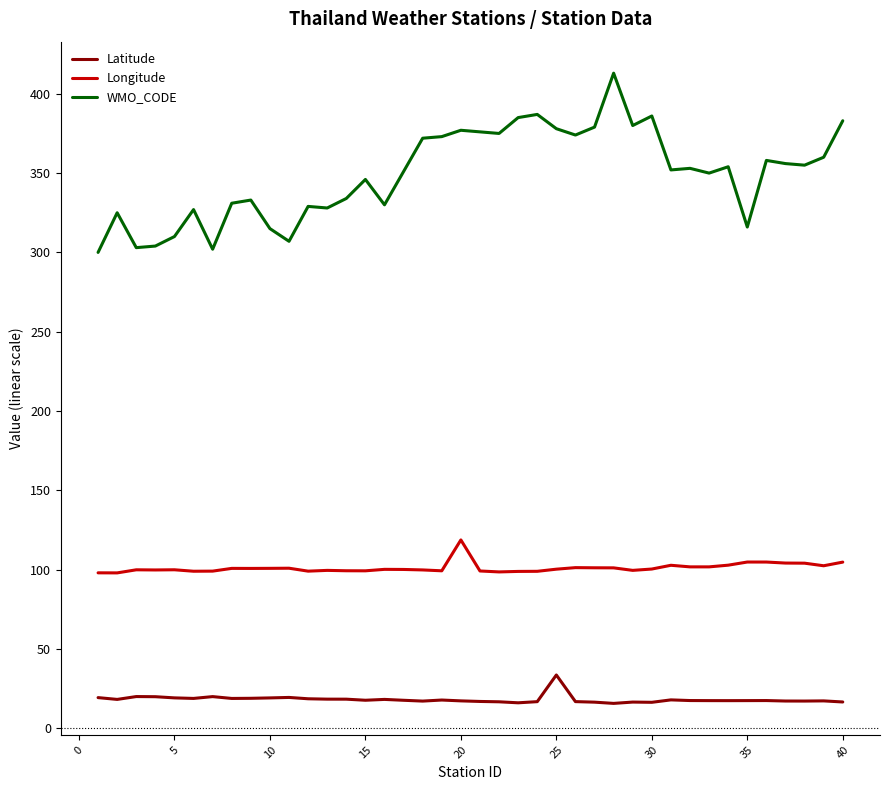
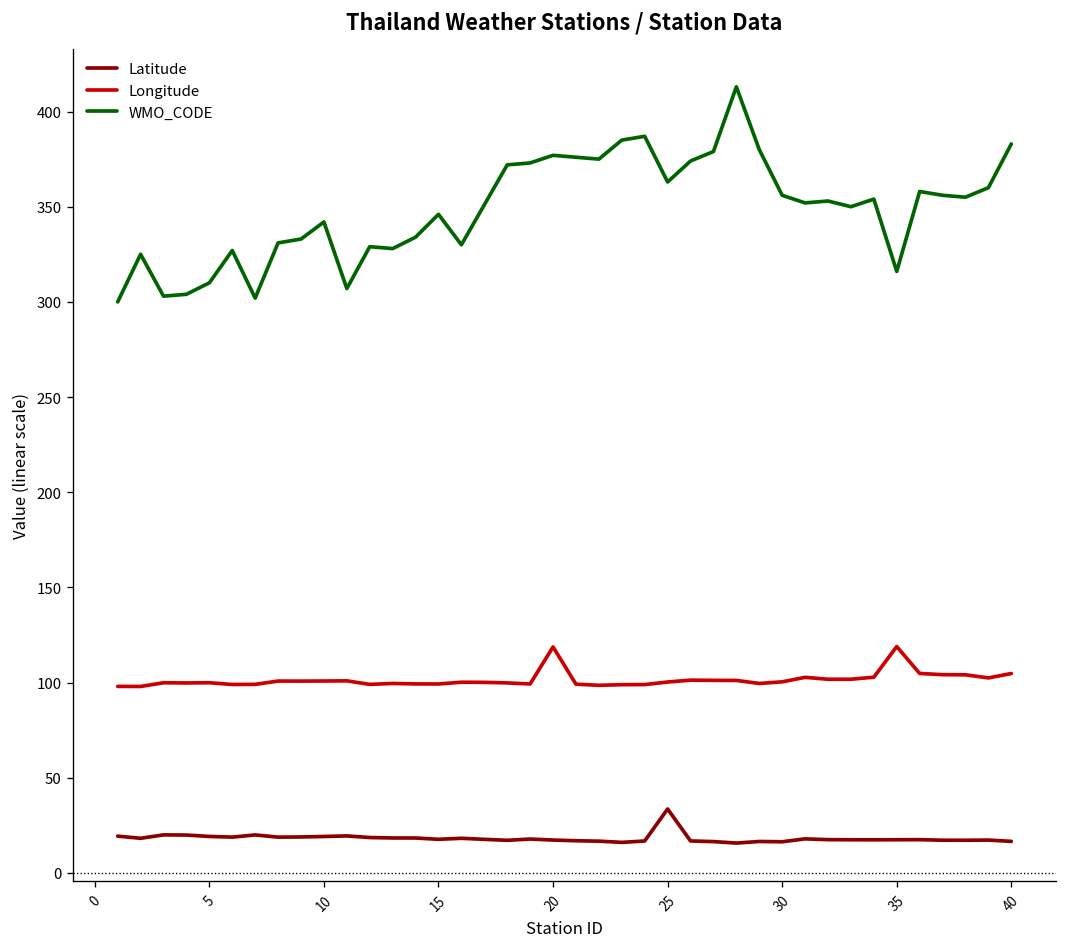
WMO_CODE, 10: 315 -> 342
WMO_CODE, 25: 378 -> 363
WMO_CODE, 30: 386 -> 356
Longitude, 35: 105 -> 119
